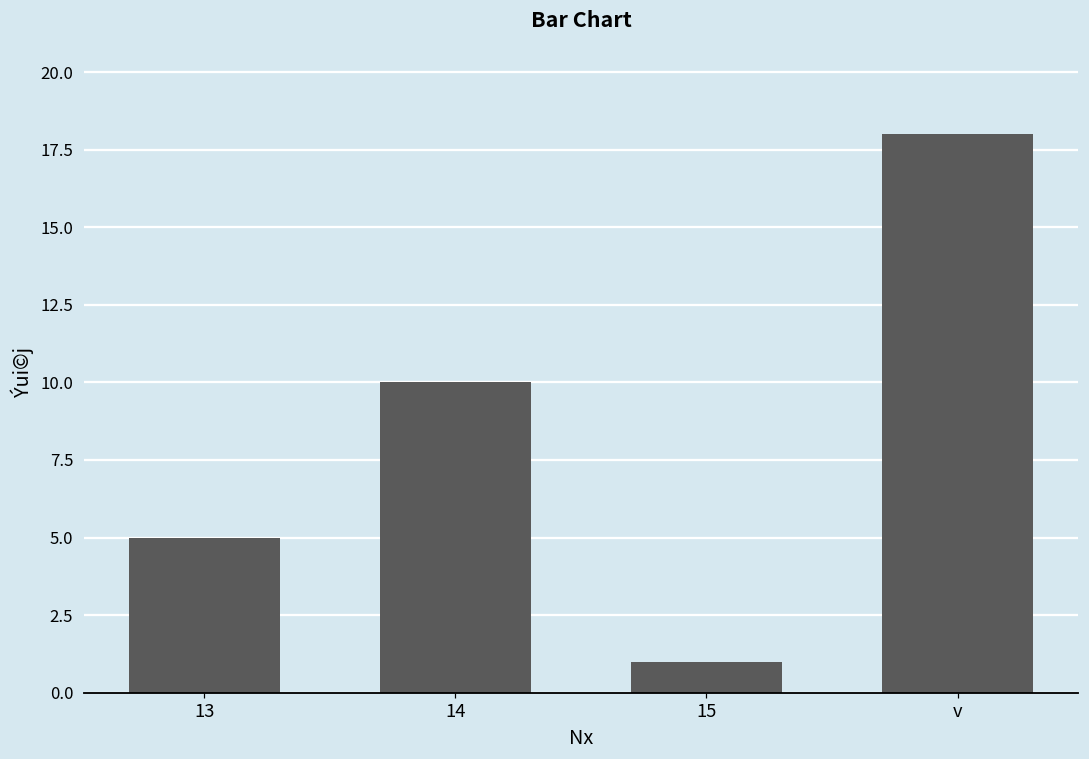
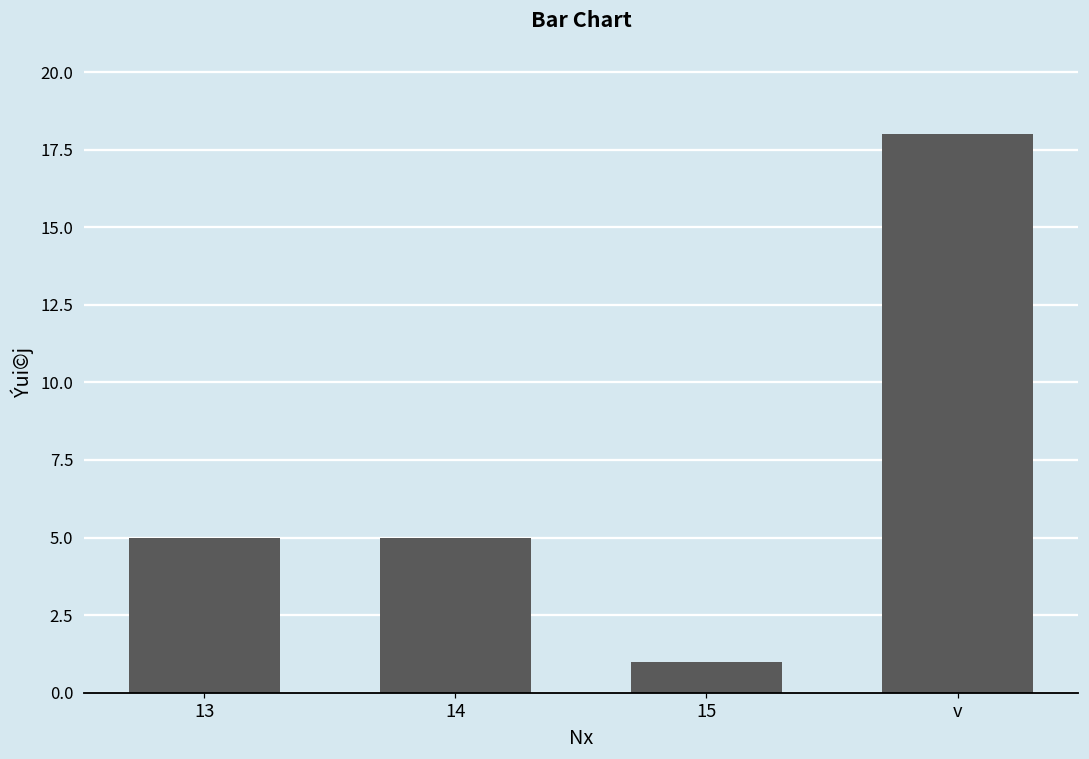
14: 10 -> 5
